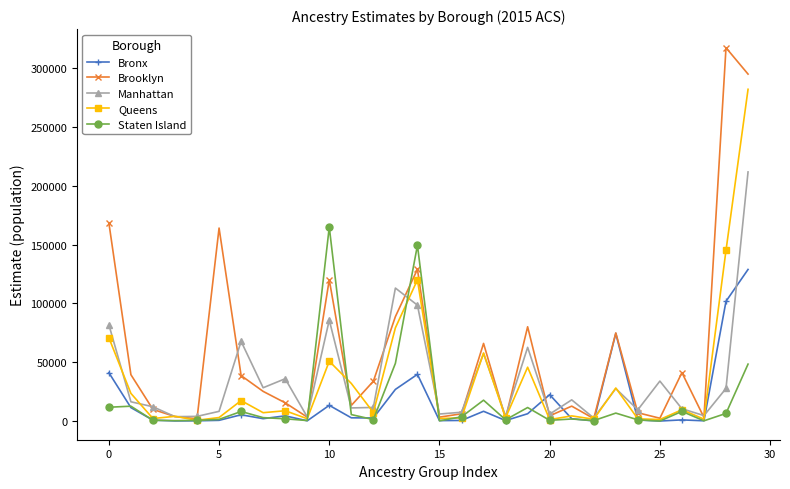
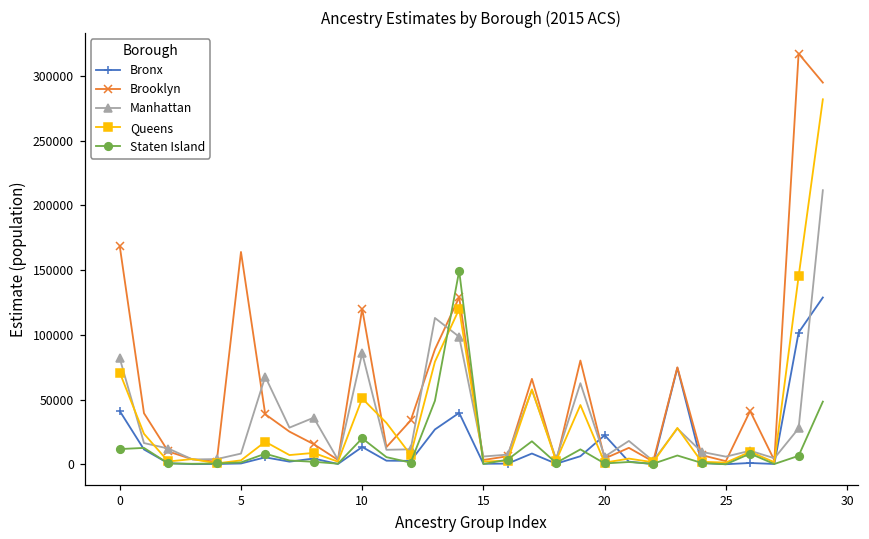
Staten Island, 10: 165000 -> 20000
Manhattan, 25: 34000 -> 6000
